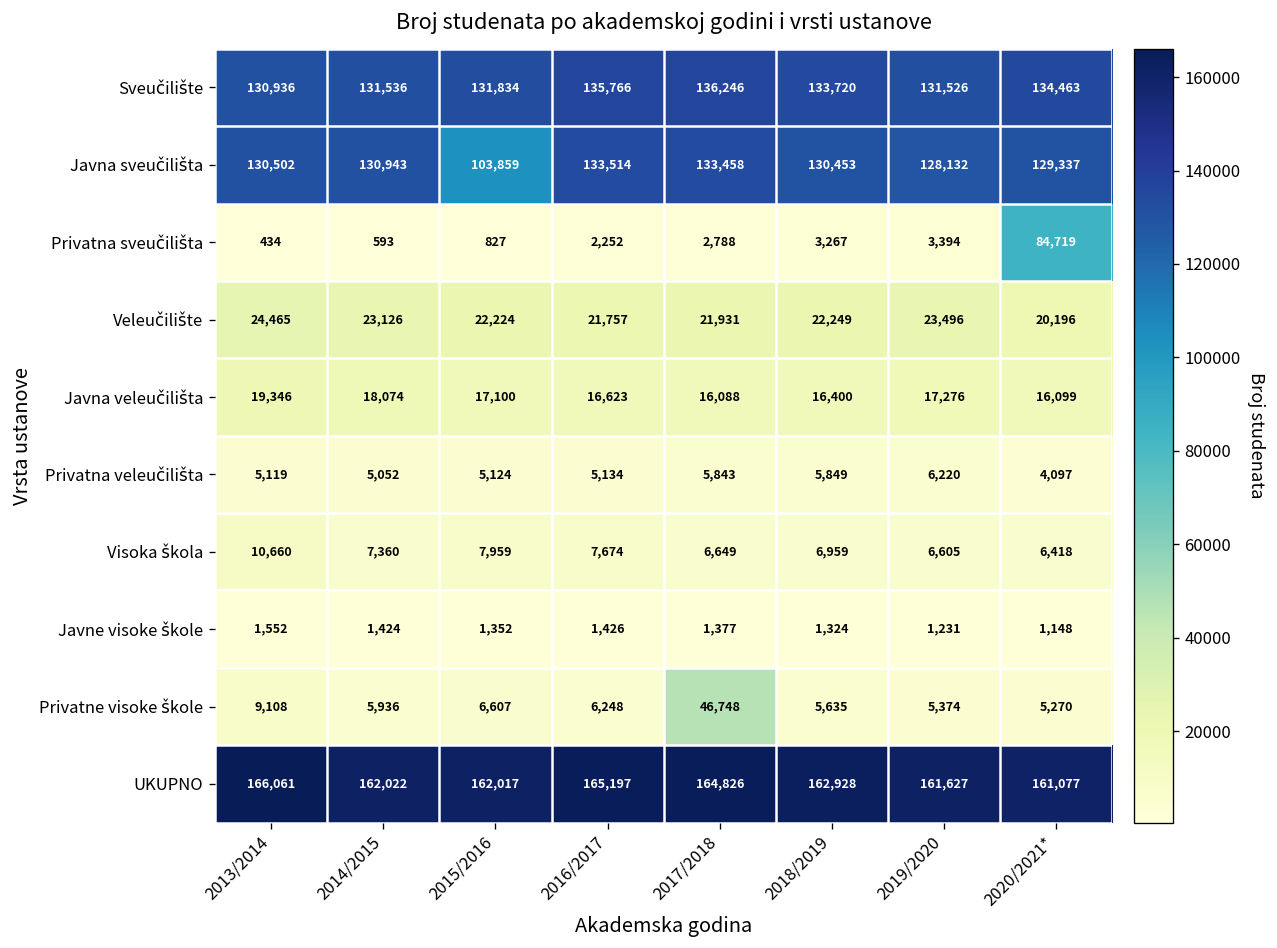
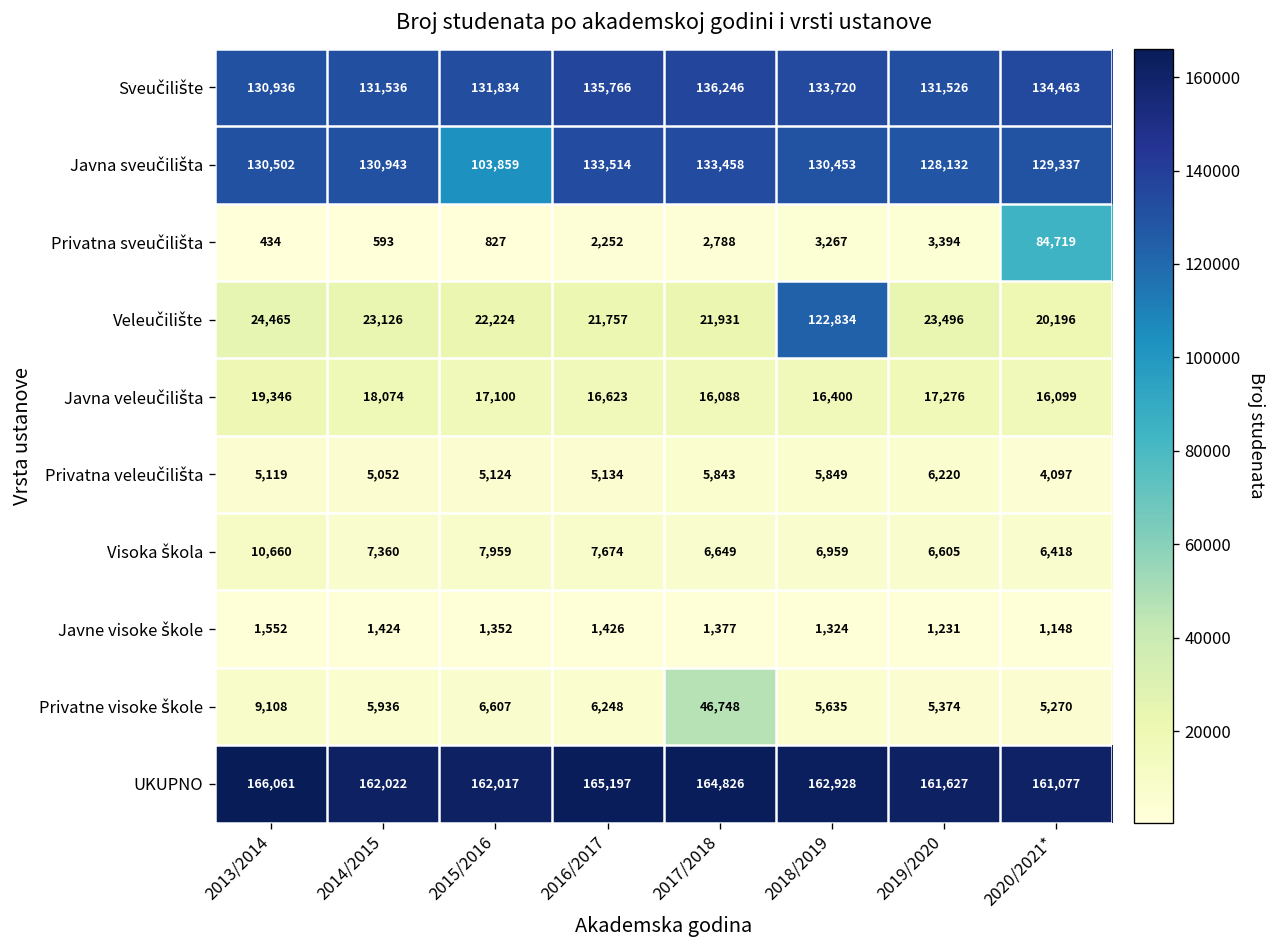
Veleučilište, 2018/2019: 22,249 -> 122,834
